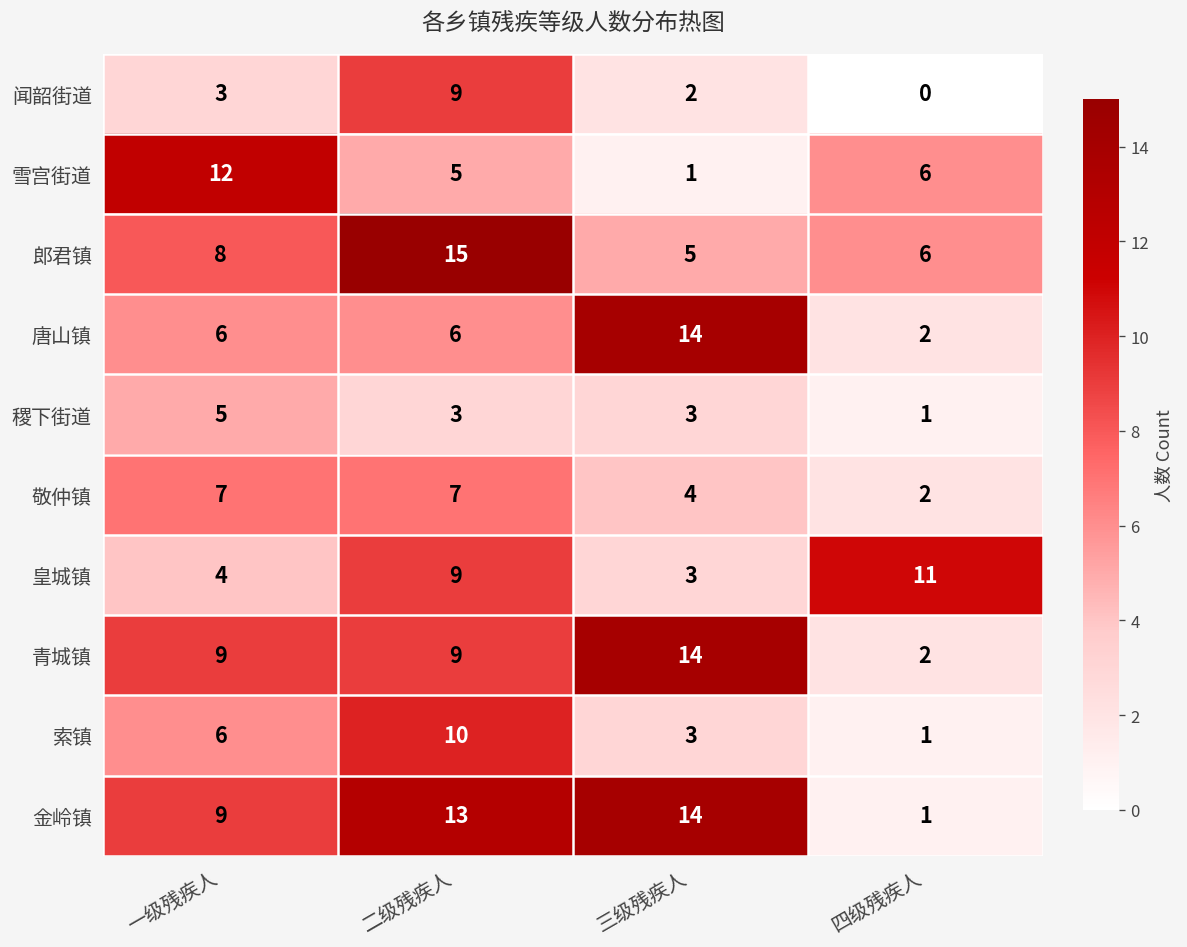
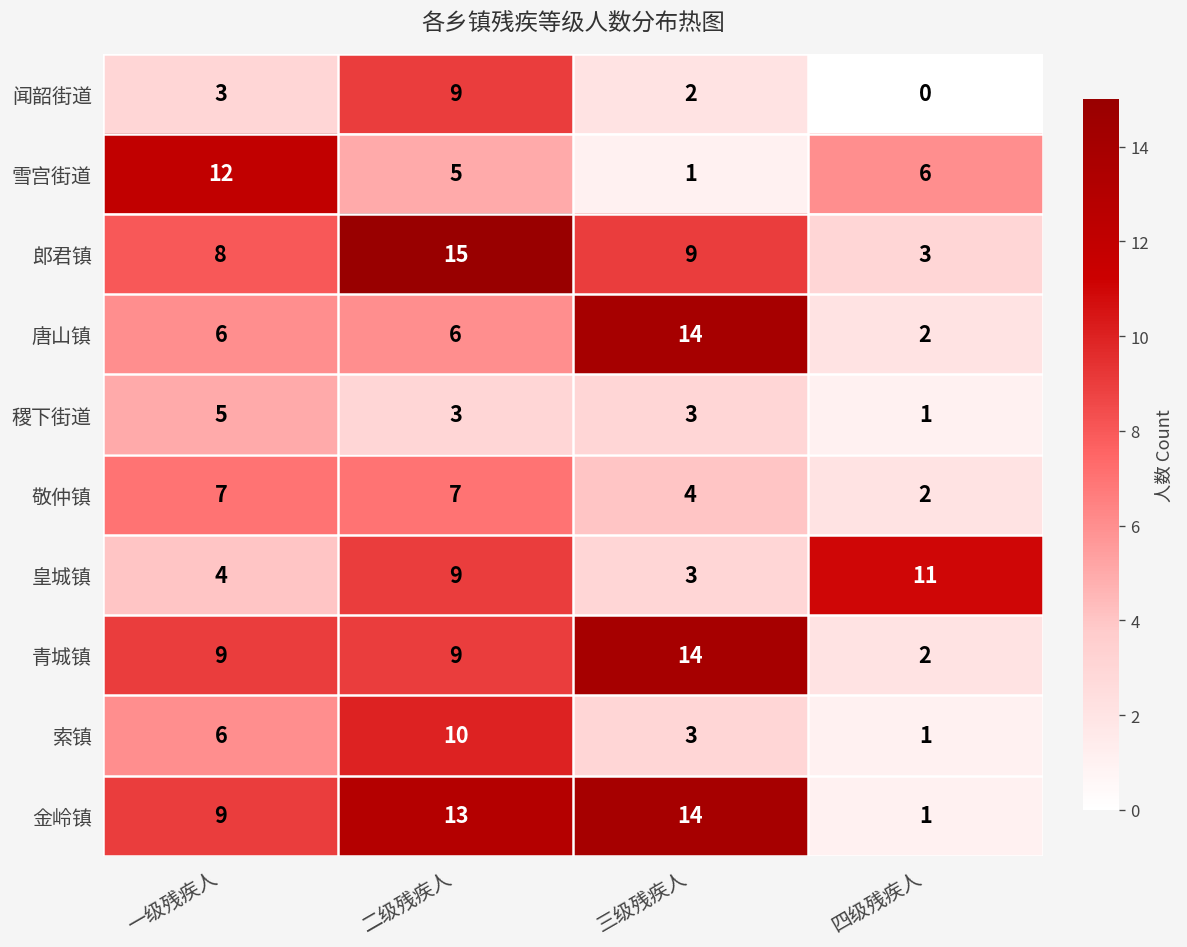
郎君镇, 三级残疾人: 5 -> 9
郎君镇, 四级残疾人: 6 -> 3
